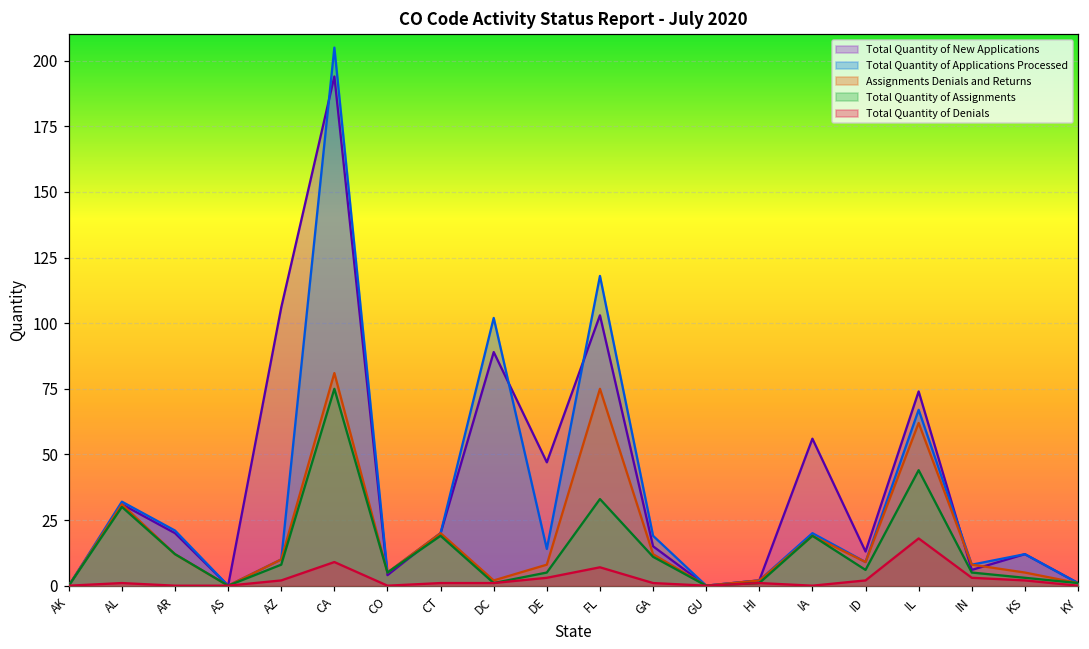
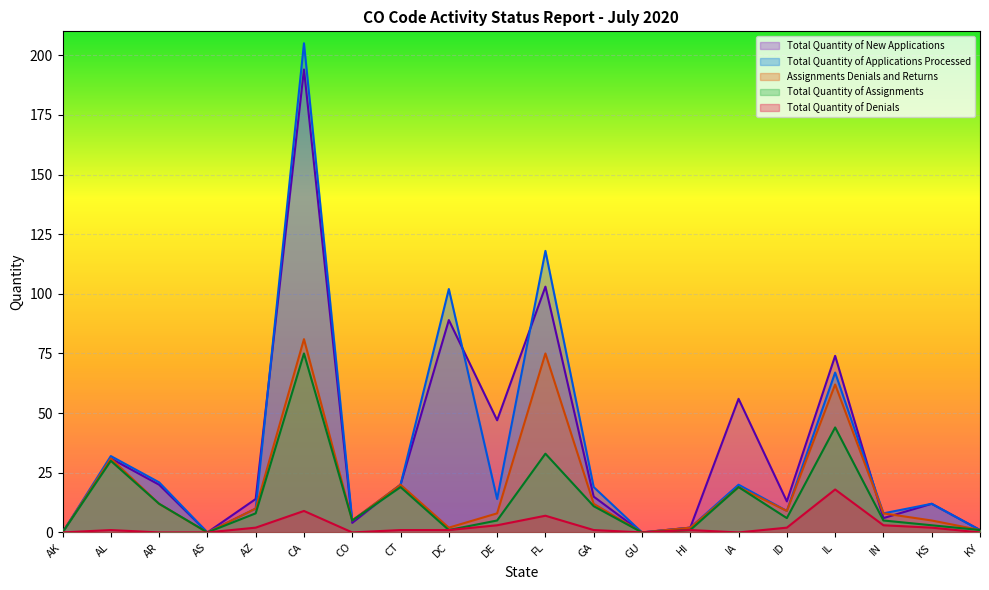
Total Quantity of New Applications, AZ: 106 -> 14
